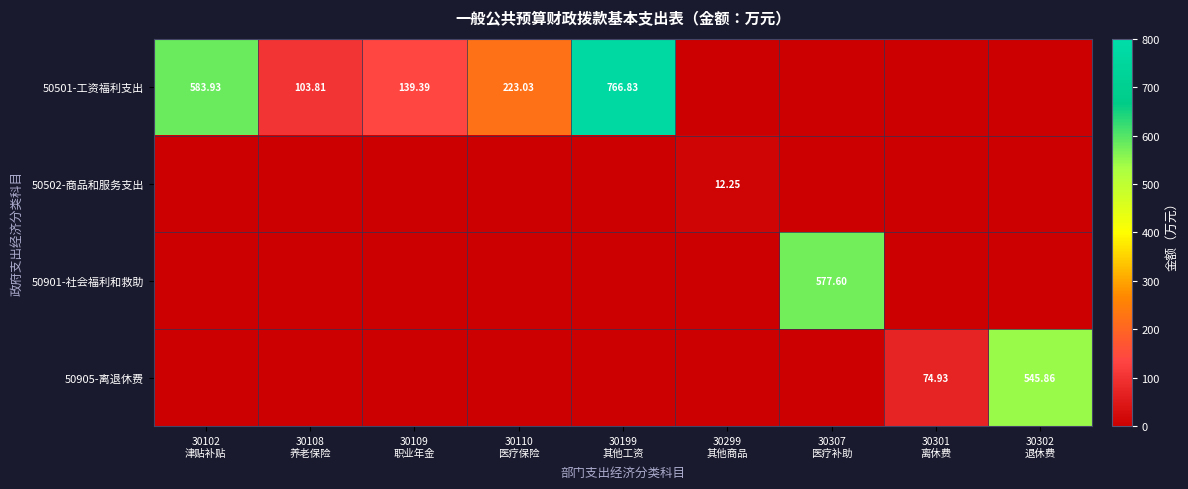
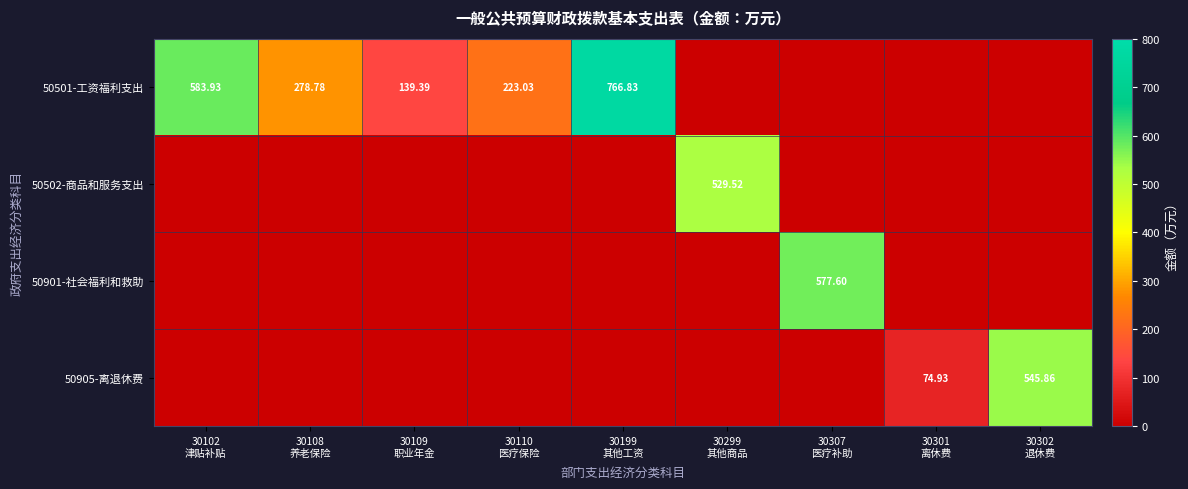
50501-工资福利支出, 30108 养老保险: 103.81 -> 278.78
50502-商品和服务支出, 30299 其他商品: 12.25 -> 529.52
